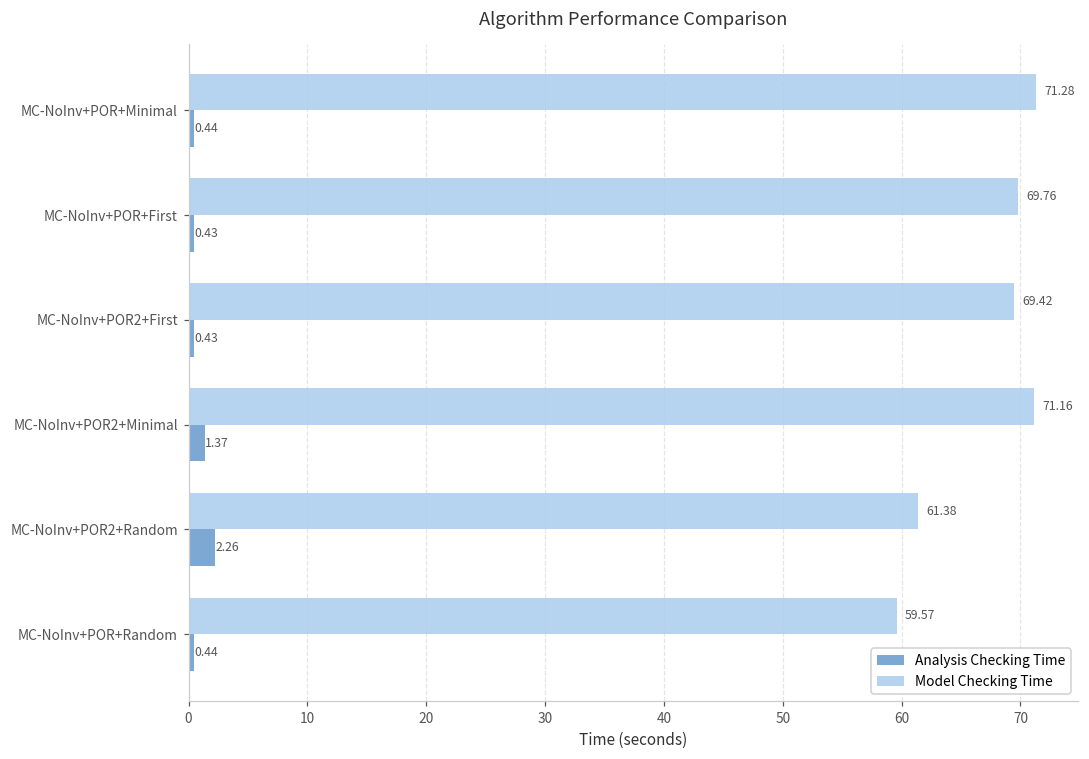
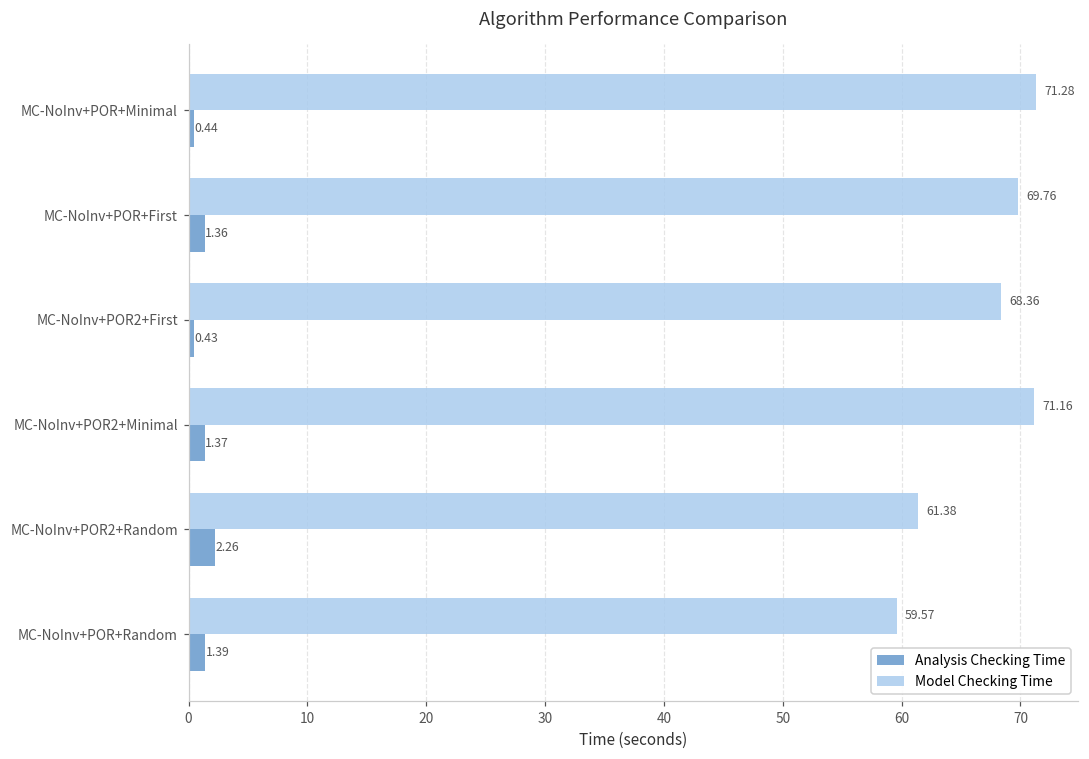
Analysis Checking Time, MC-NoInv+POR+First: 0.43 -> 1.36
Model Checking Time, MC-NoInv+POR2+First: 69.42 -> 68.36
Analysis Checking Time, MC-NoInv+POR+Random: 0.44 -> 1.39
